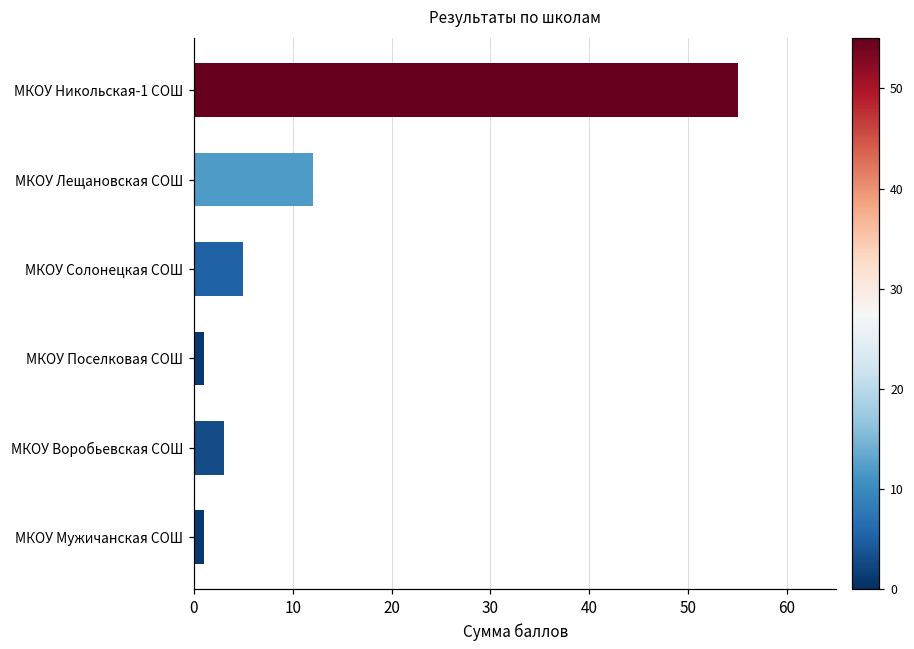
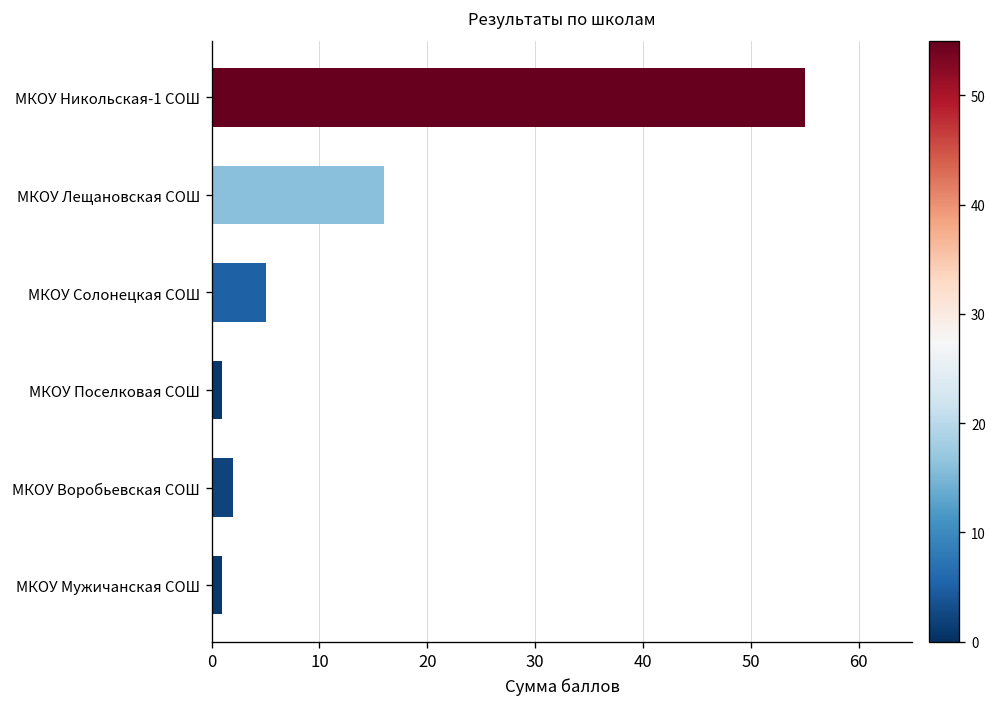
МКОУ Лещановская СОШ: 12 -> 16
МКОУ Воробьевская СОШ: 3 -> 2
